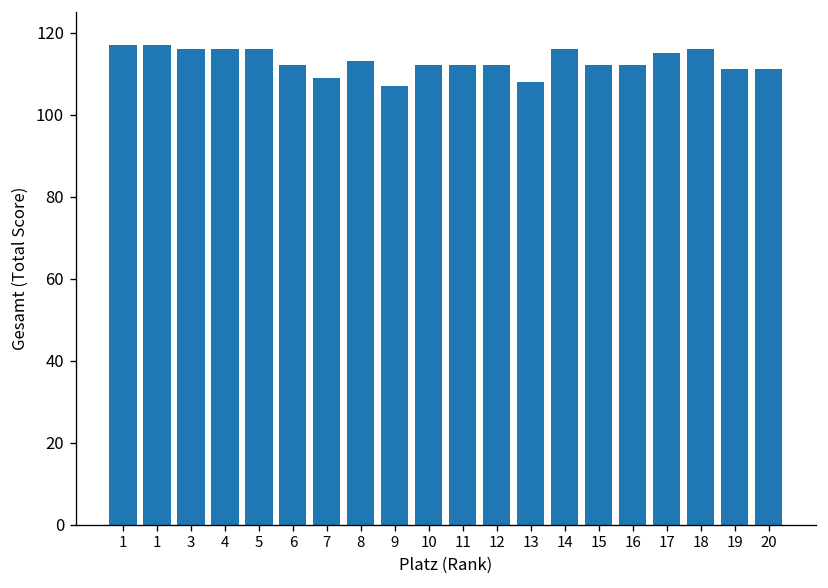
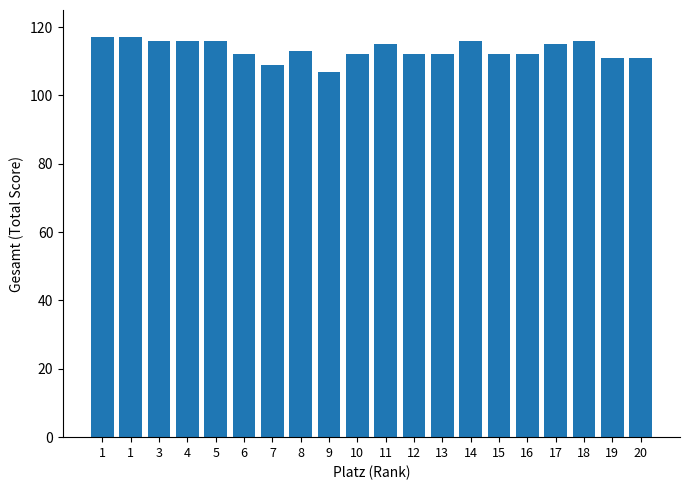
11: 112 -> 115
13: 108 -> 112
